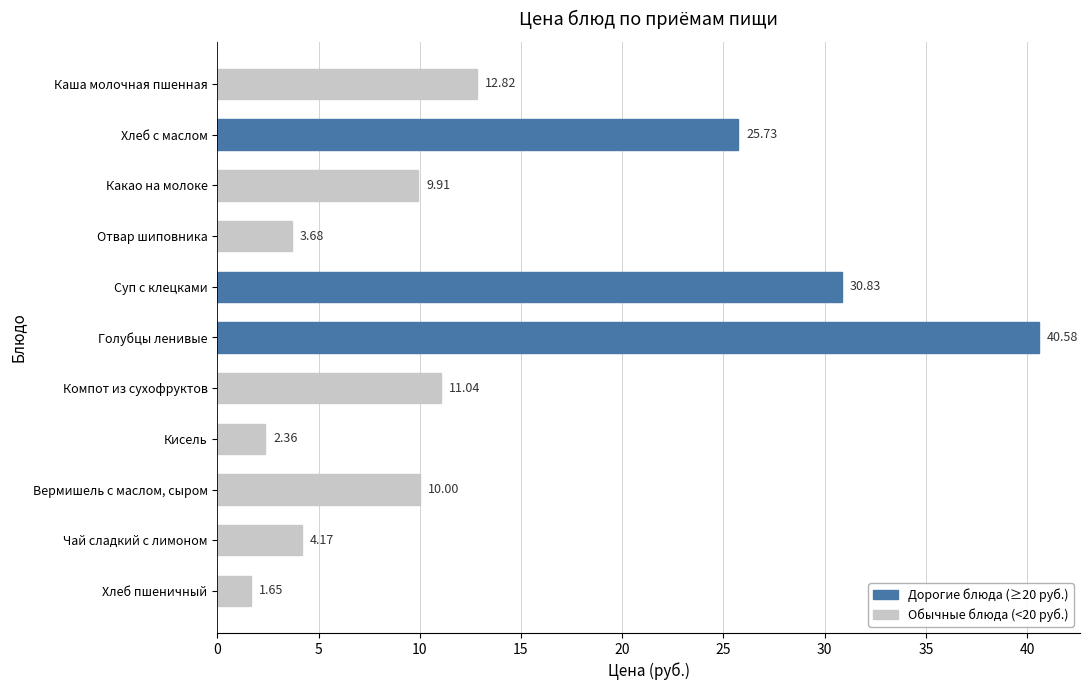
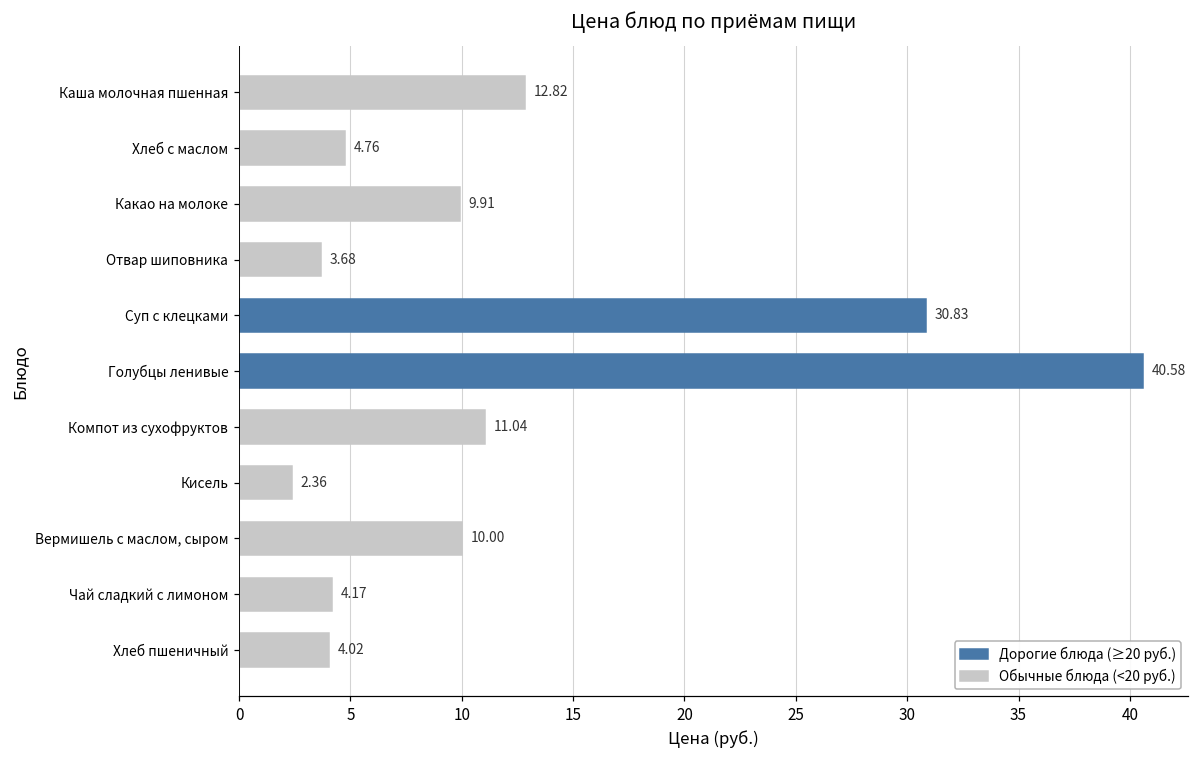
Хлеб с маслом: 25.73 -> 4.76
Хлеб пшеничный: 1.65 -> 4.02
